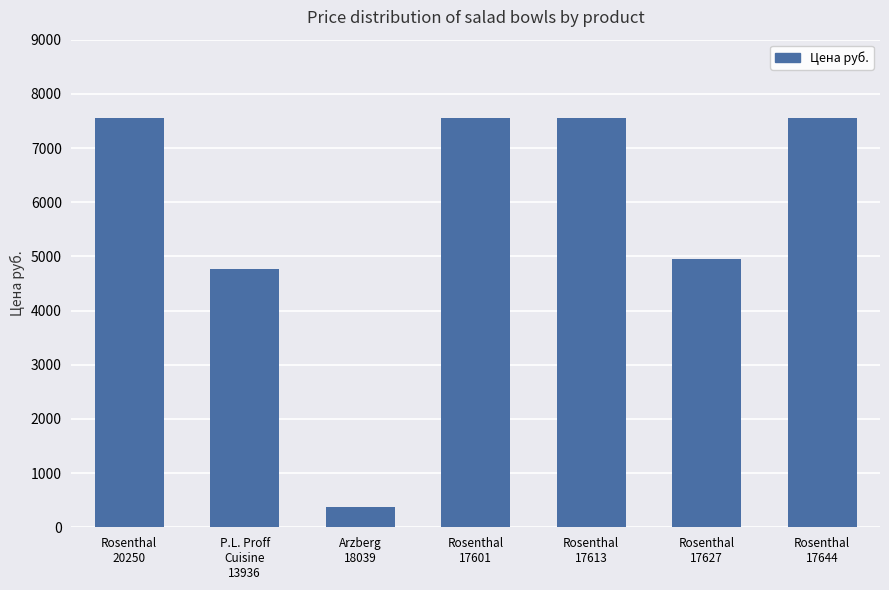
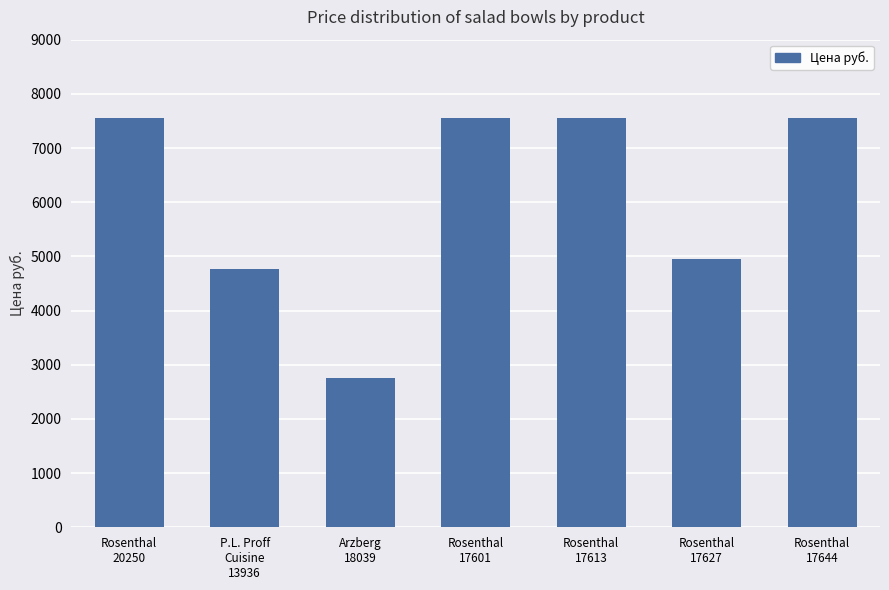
Arzberg 18039: 400 -> 2800
